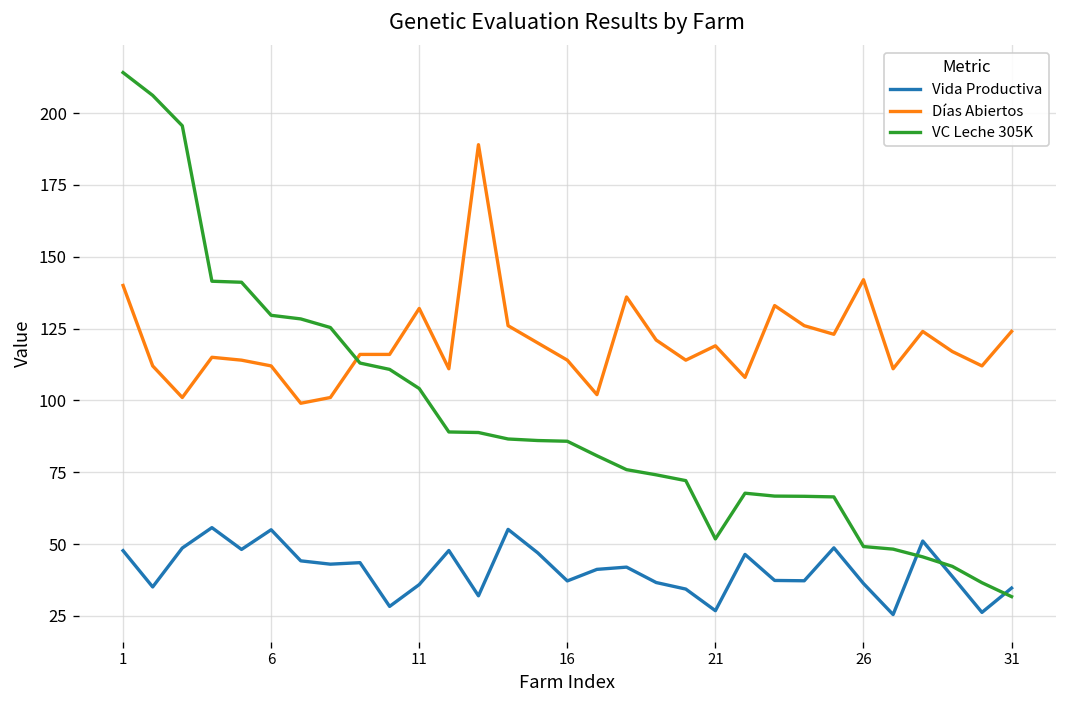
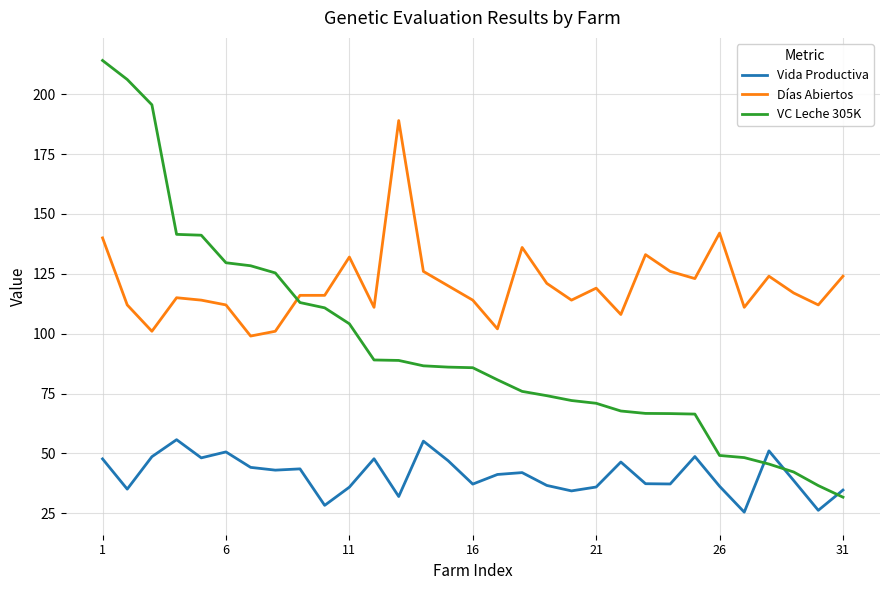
Vida Productiva, 6: 55 -> 51
Vida Productiva, 21: 27 -> 36
VC Leche 305K, 21: 52 -> 71
